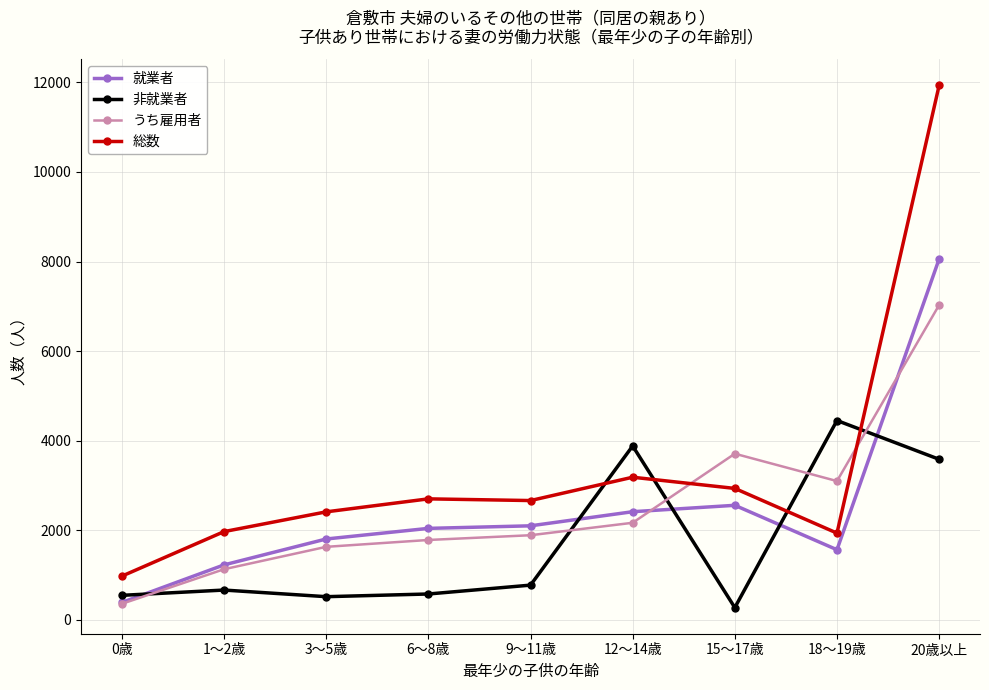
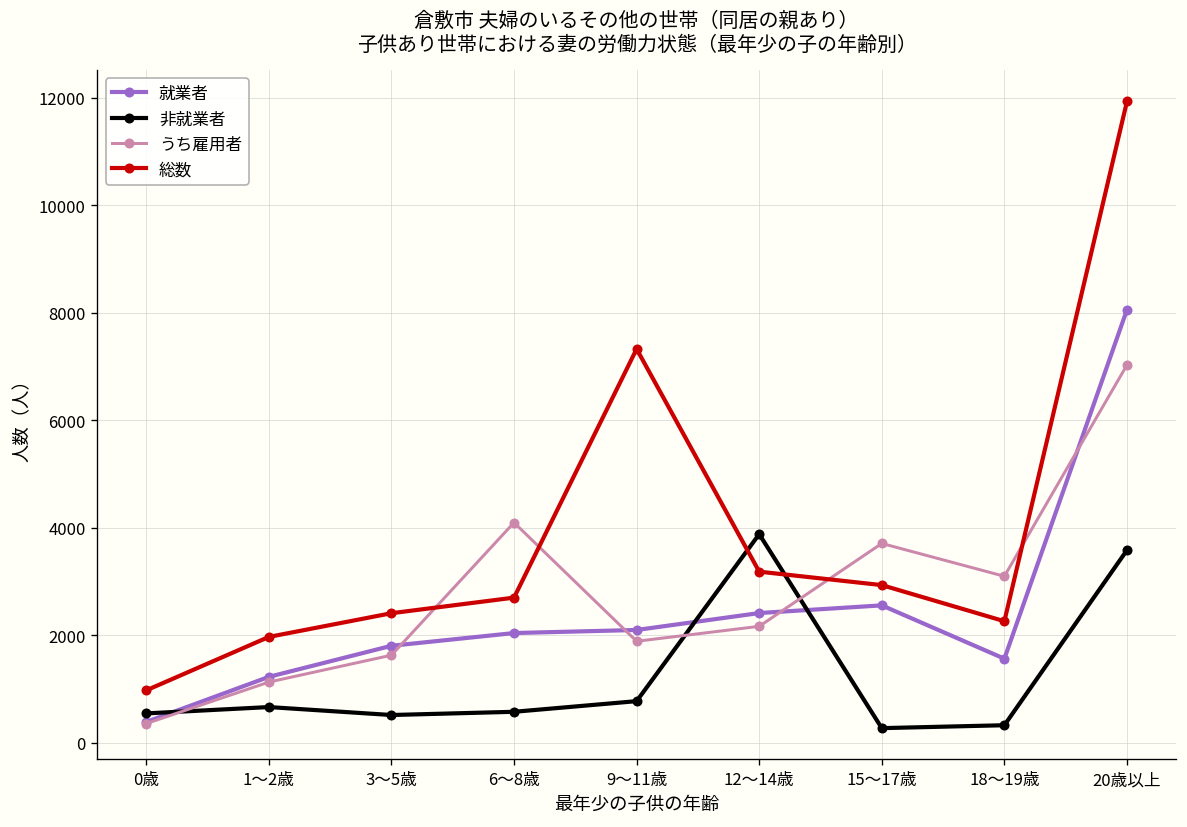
うち雇用者, 6～8歳: 1800 -> 4100
総数, 9～11歳: 2700 -> 7300
非就業者, 18～19歳: 4500 -> 300
総数, 18～19歳: 1900 -> 2300
